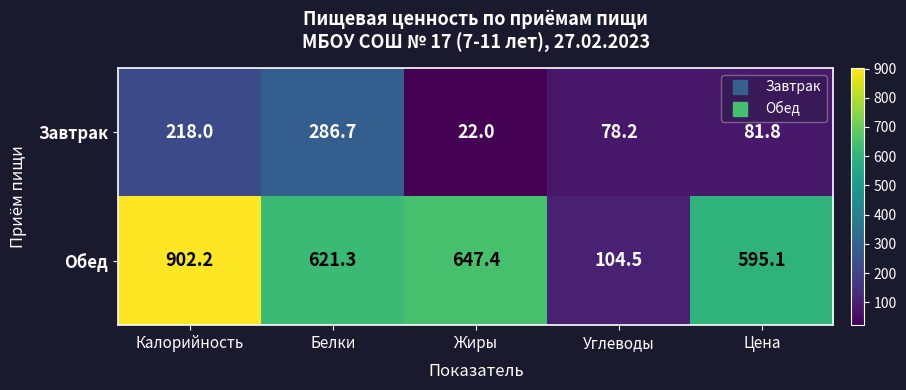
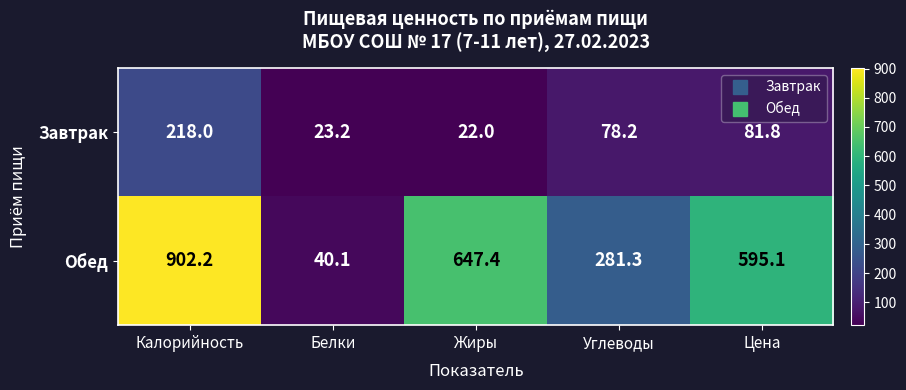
Завтрак, Белки: 286.7 -> 23.2
Обед, Белки: 621.3 -> 40.1
Обед, Углеводы: 104.5 -> 281.3
